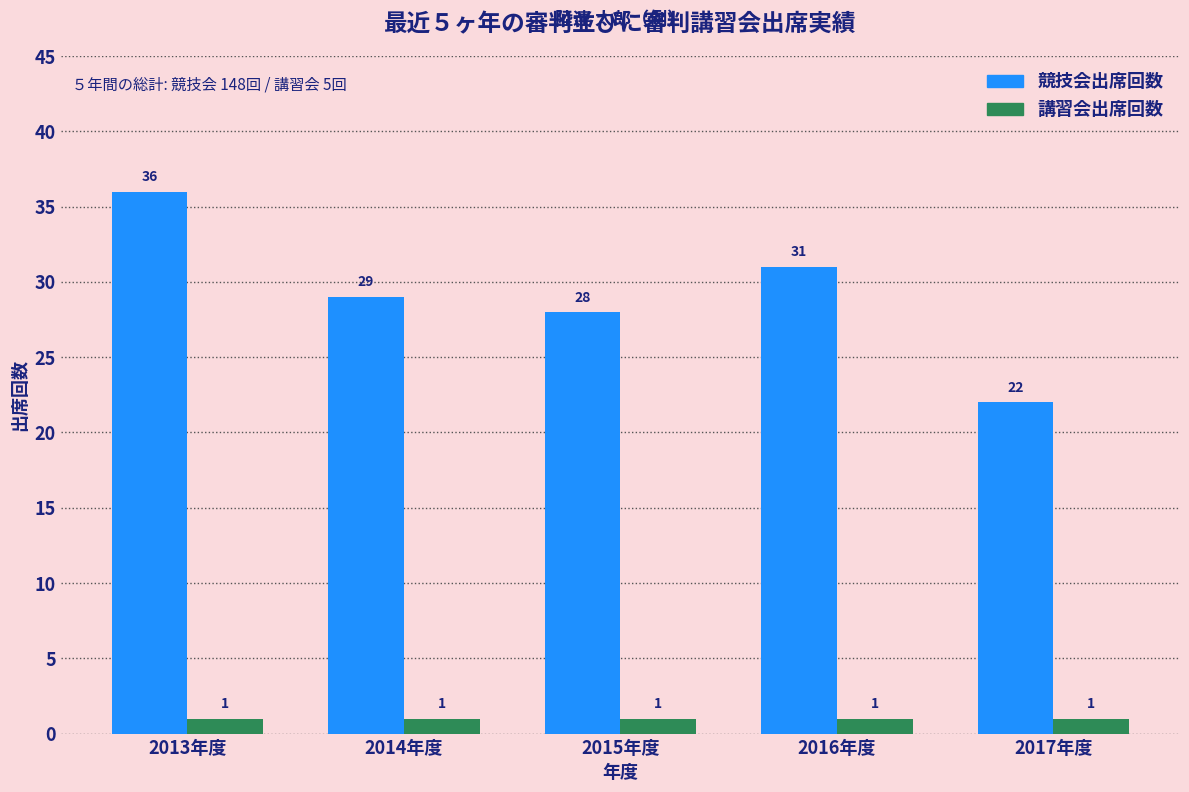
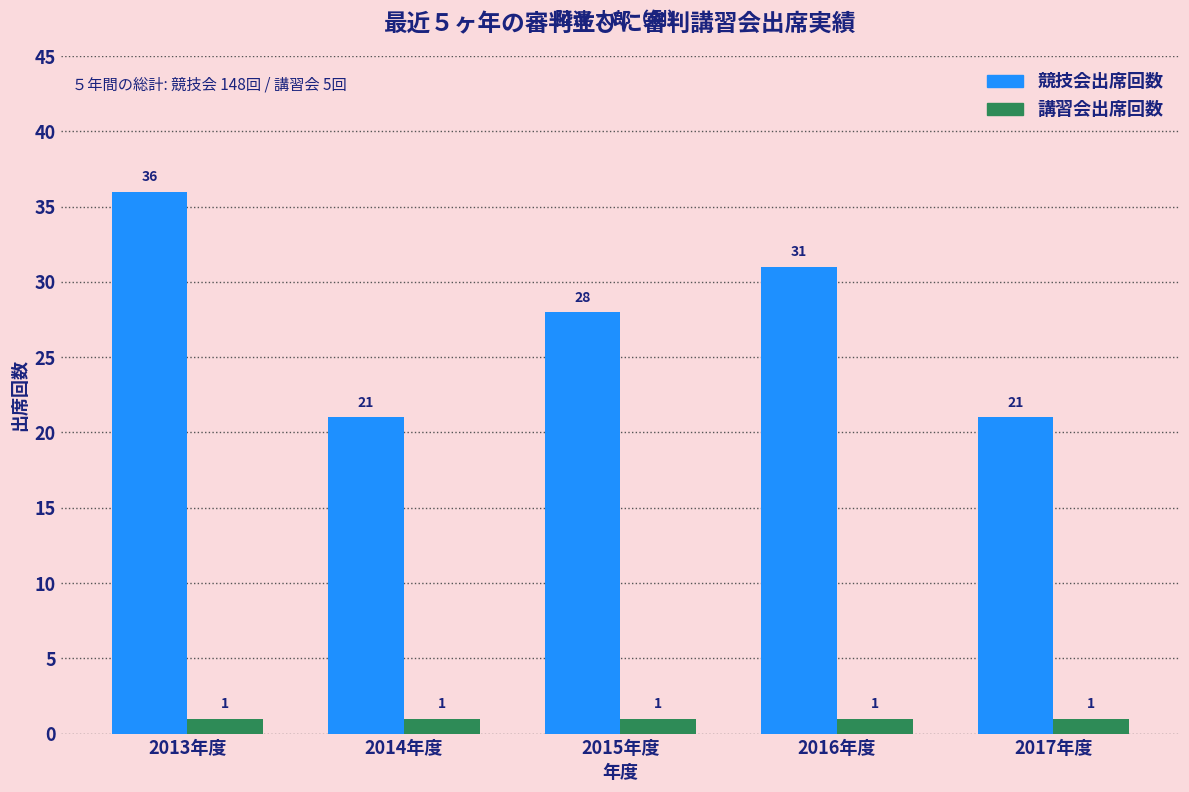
競技会出席回数, 2014年度: 29 -> 21
競技会出席回数, 2017年度: 22 -> 21
